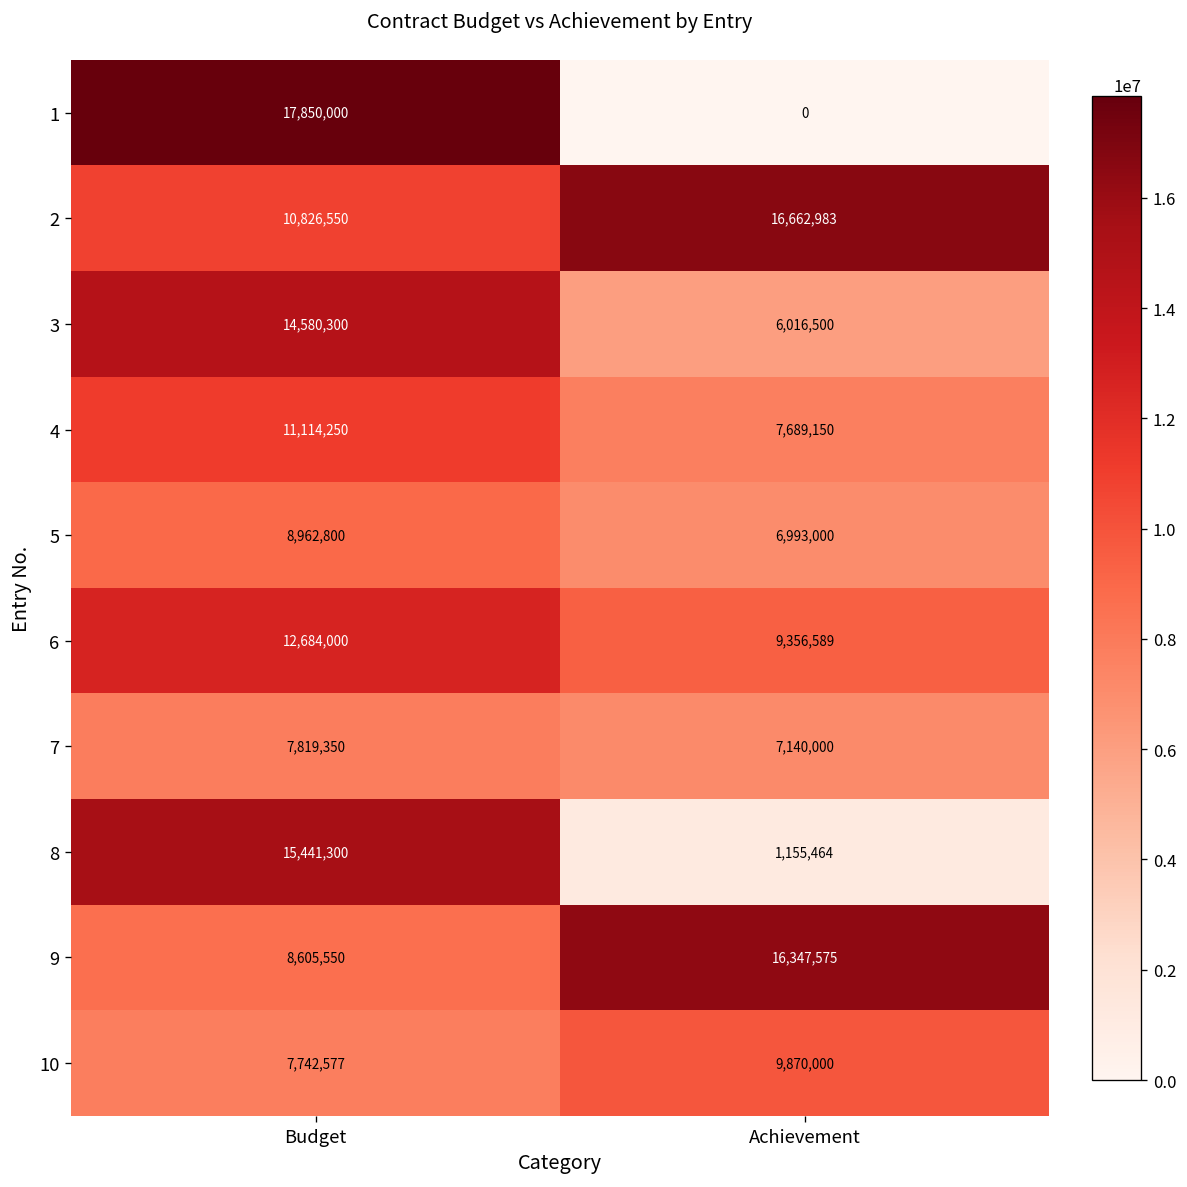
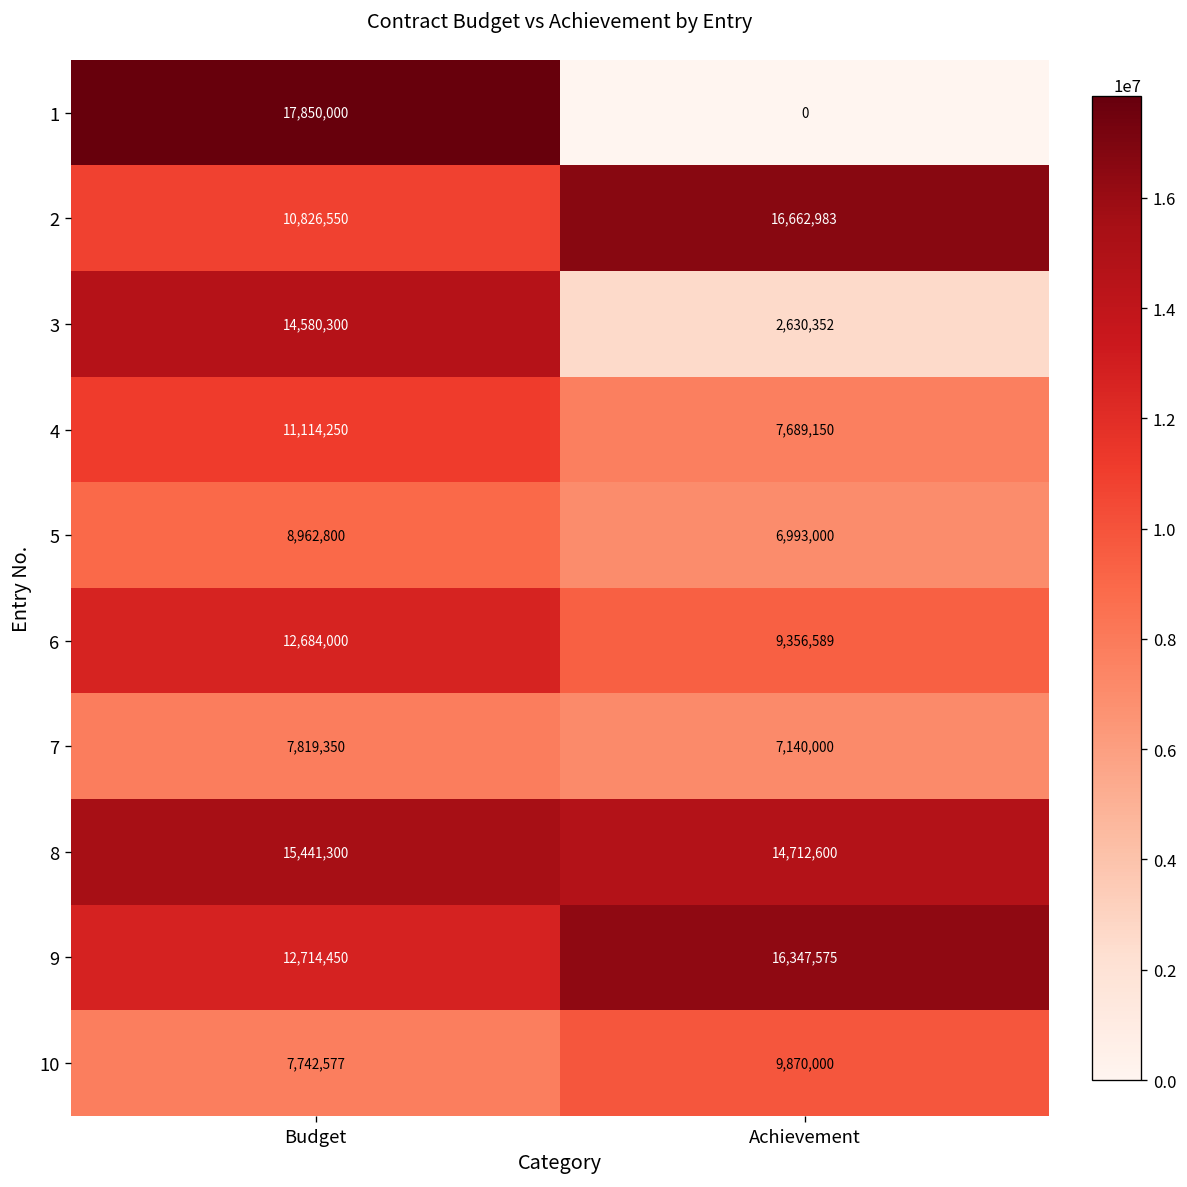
3, Achievement: 6,016,500 -> 2,630,352
8, Achievement: 1,155,464 -> 14,712,600
9, Budget: 8,605,550 -> 12,714,450
